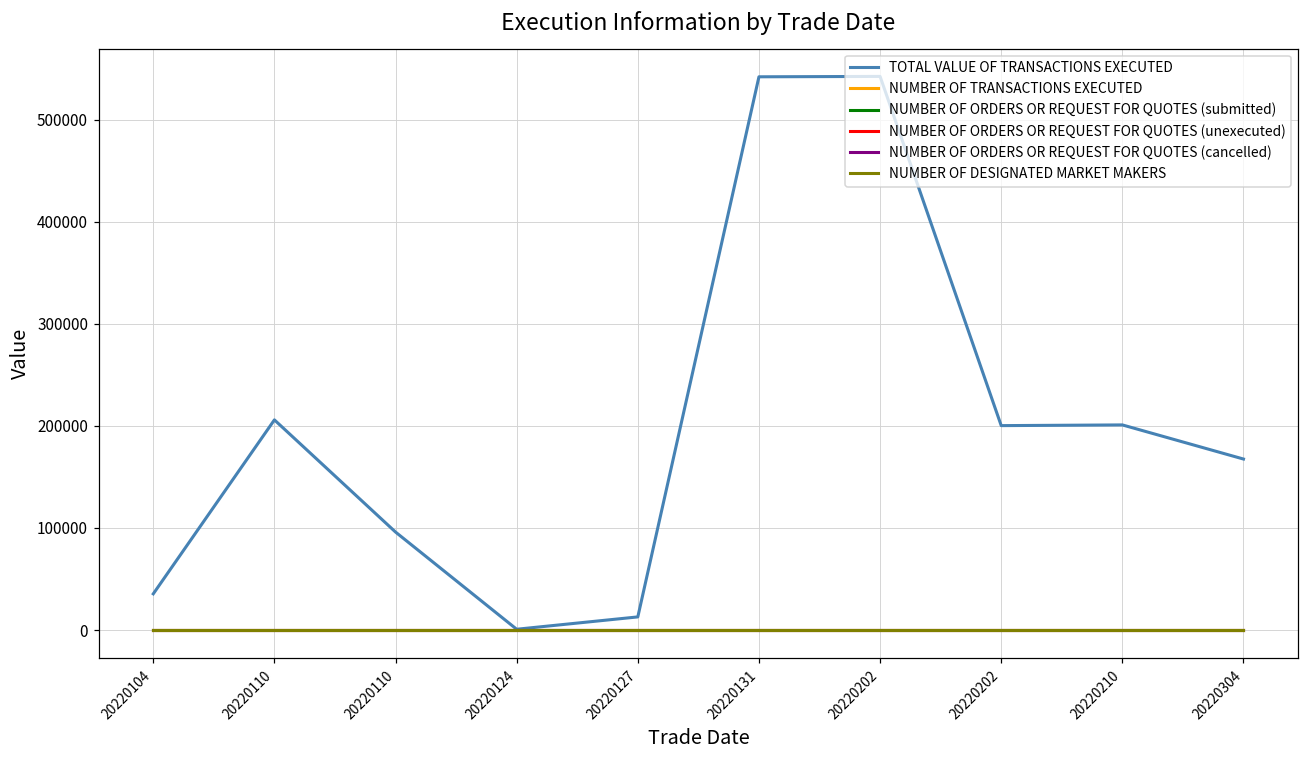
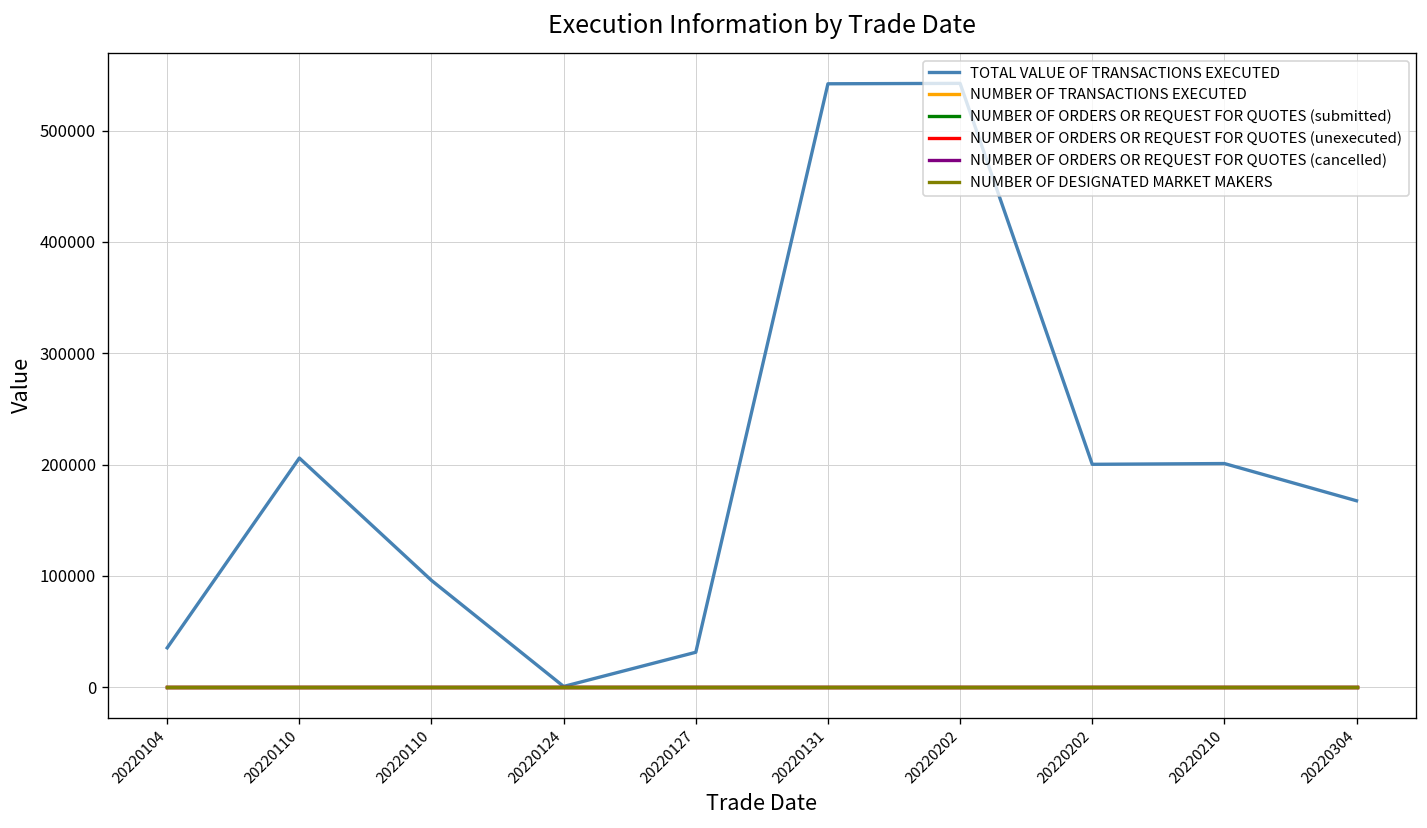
TOTAL VALUE OF TRANSACTIONS EXECUTED, 20220127: 10000 -> 30000
